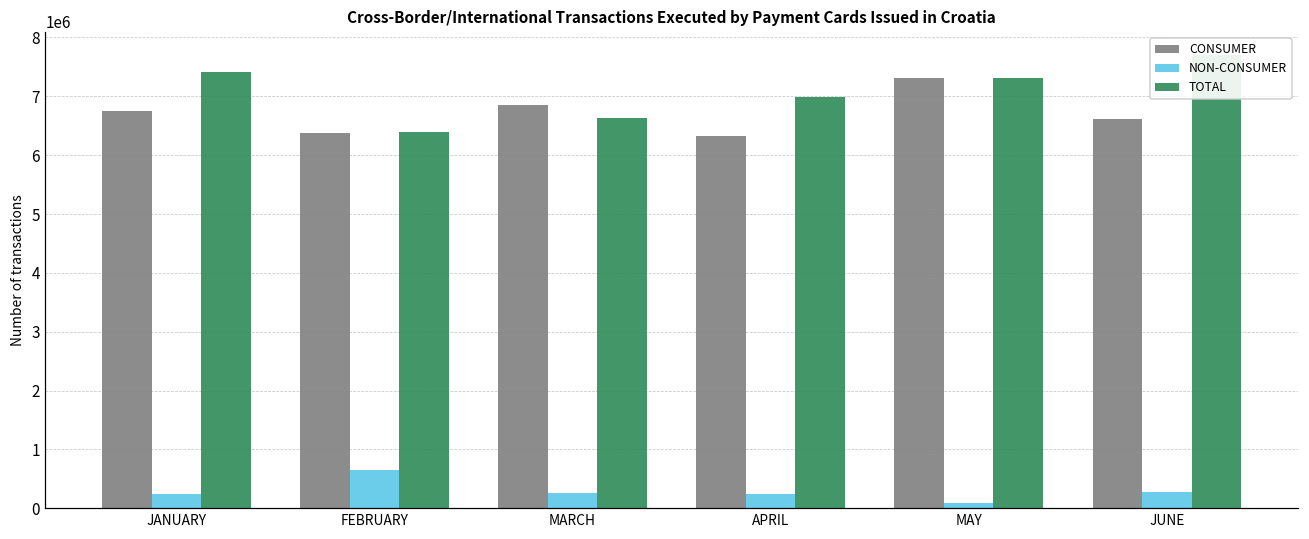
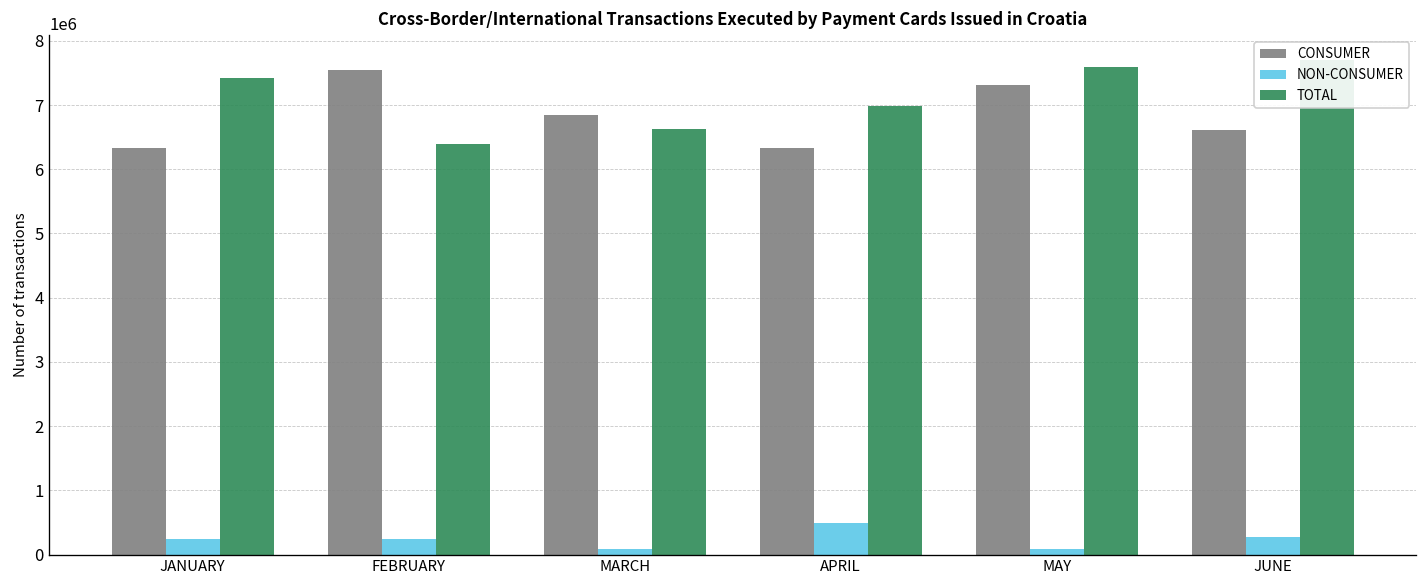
CONSUMER, JANUARY: 6700000 -> 6300000
CONSUMER, FEBRUARY: 6400000 -> 7500000
NON-CONSUMER, FEBRUARY: 600000 -> 200000
NON-CONSUMER, MARCH: 300000 -> 100000
NON-CONSUMER, APRIL: 300000 -> 500000
TOTAL, MAY: 7300000 -> 7600000
